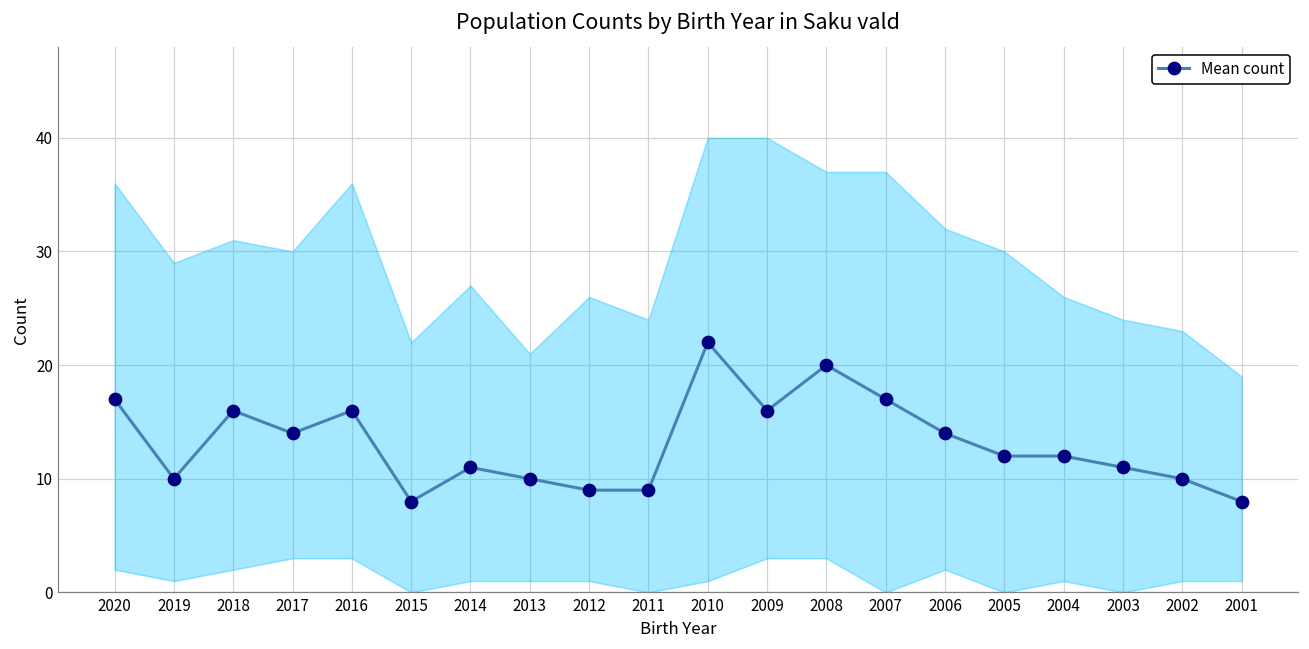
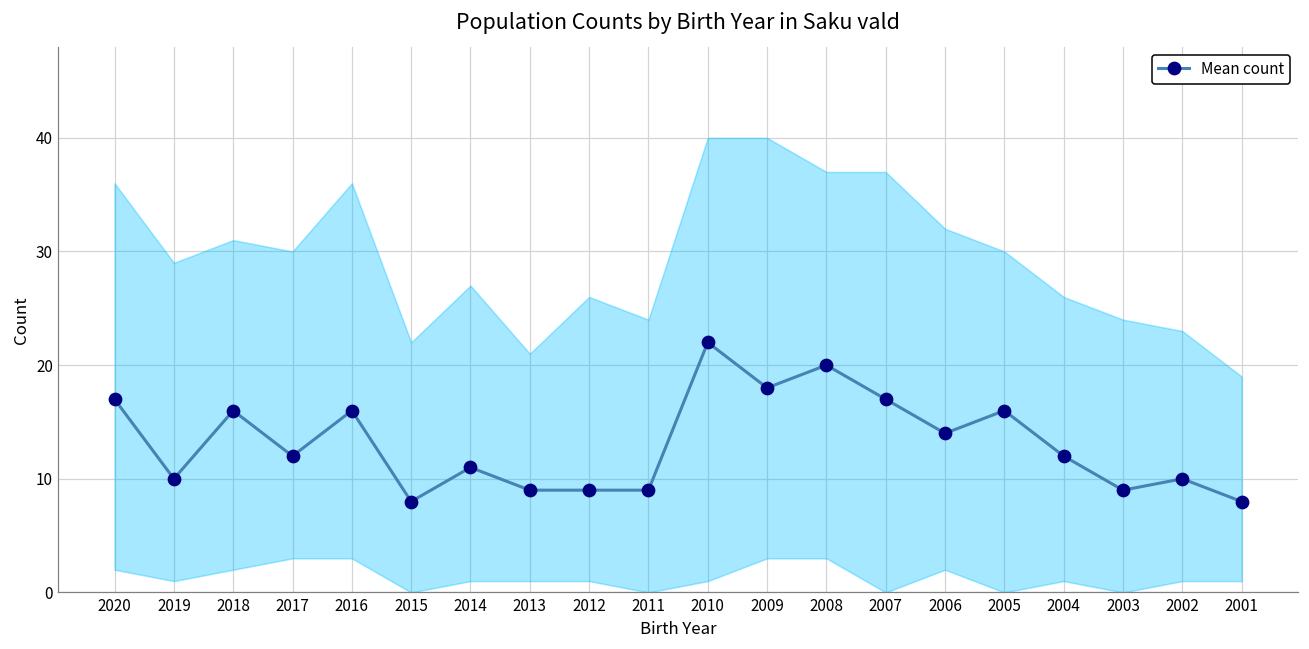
Mean count, 2017: 14 -> 12
Mean count, 2013: 10 -> 9
Mean count, 2009: 16 -> 18
Mean count, 2005: 12 -> 16
Mean count, 2003: 11 -> 9
